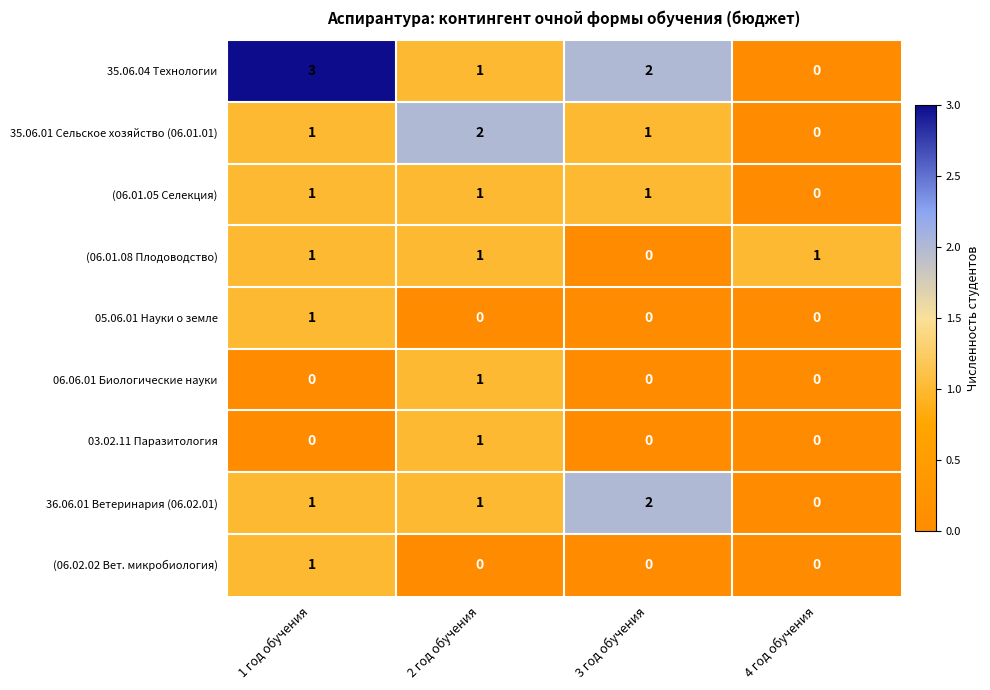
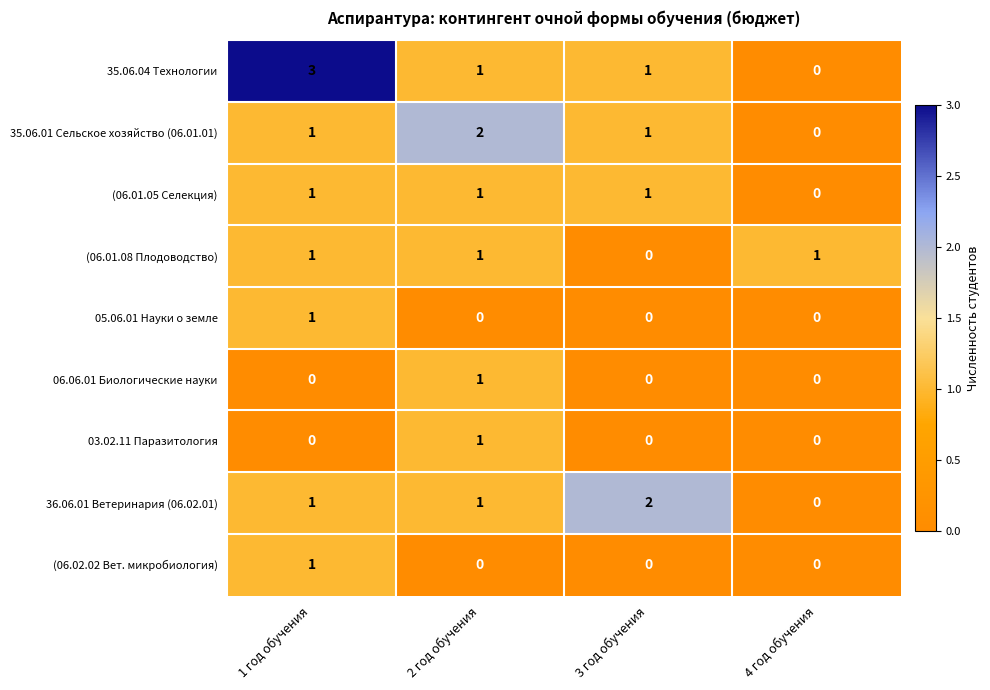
35.06.04 Технологии, 3 год обучения: 2 -> 1
